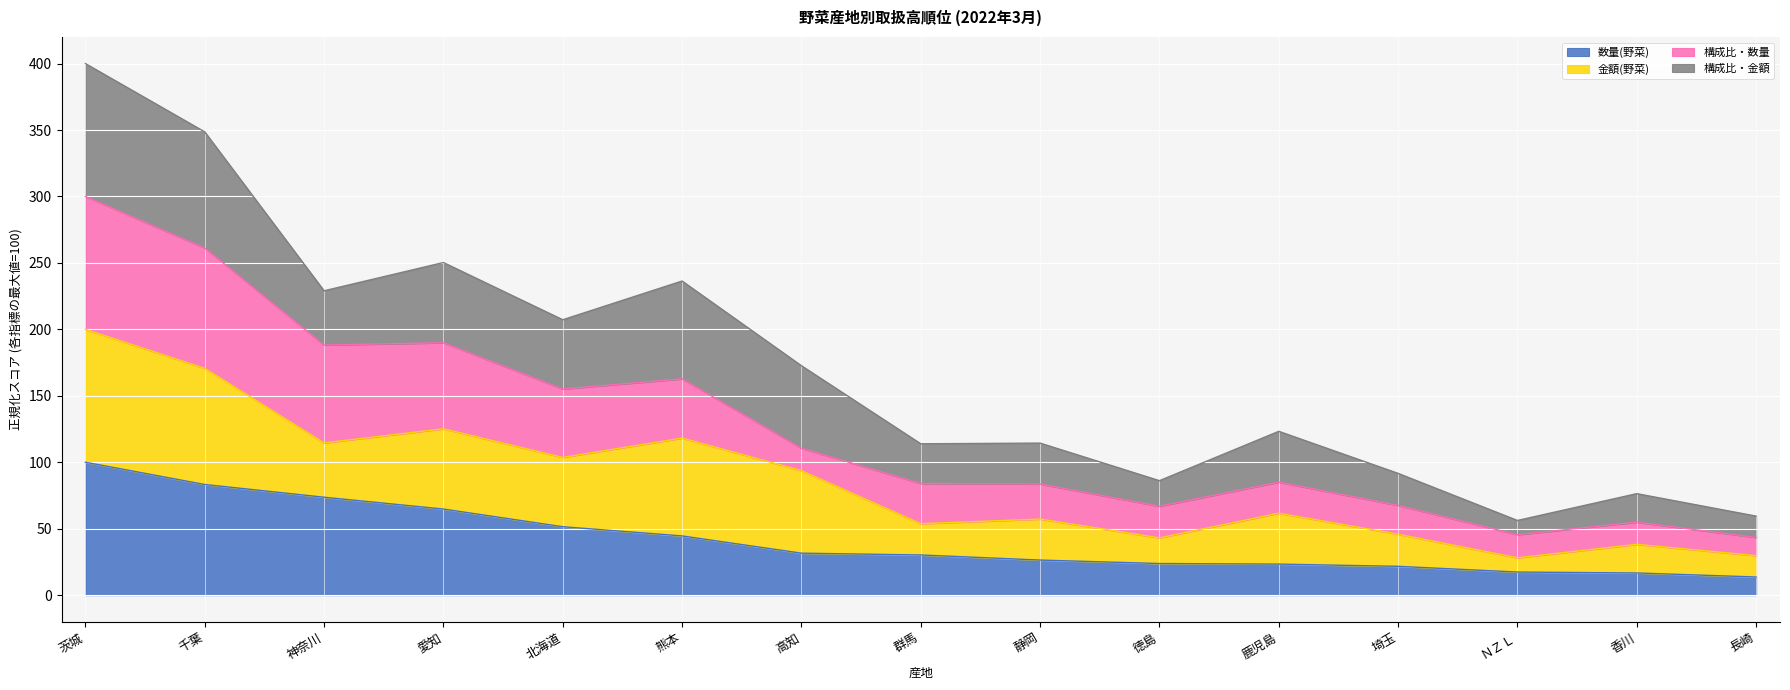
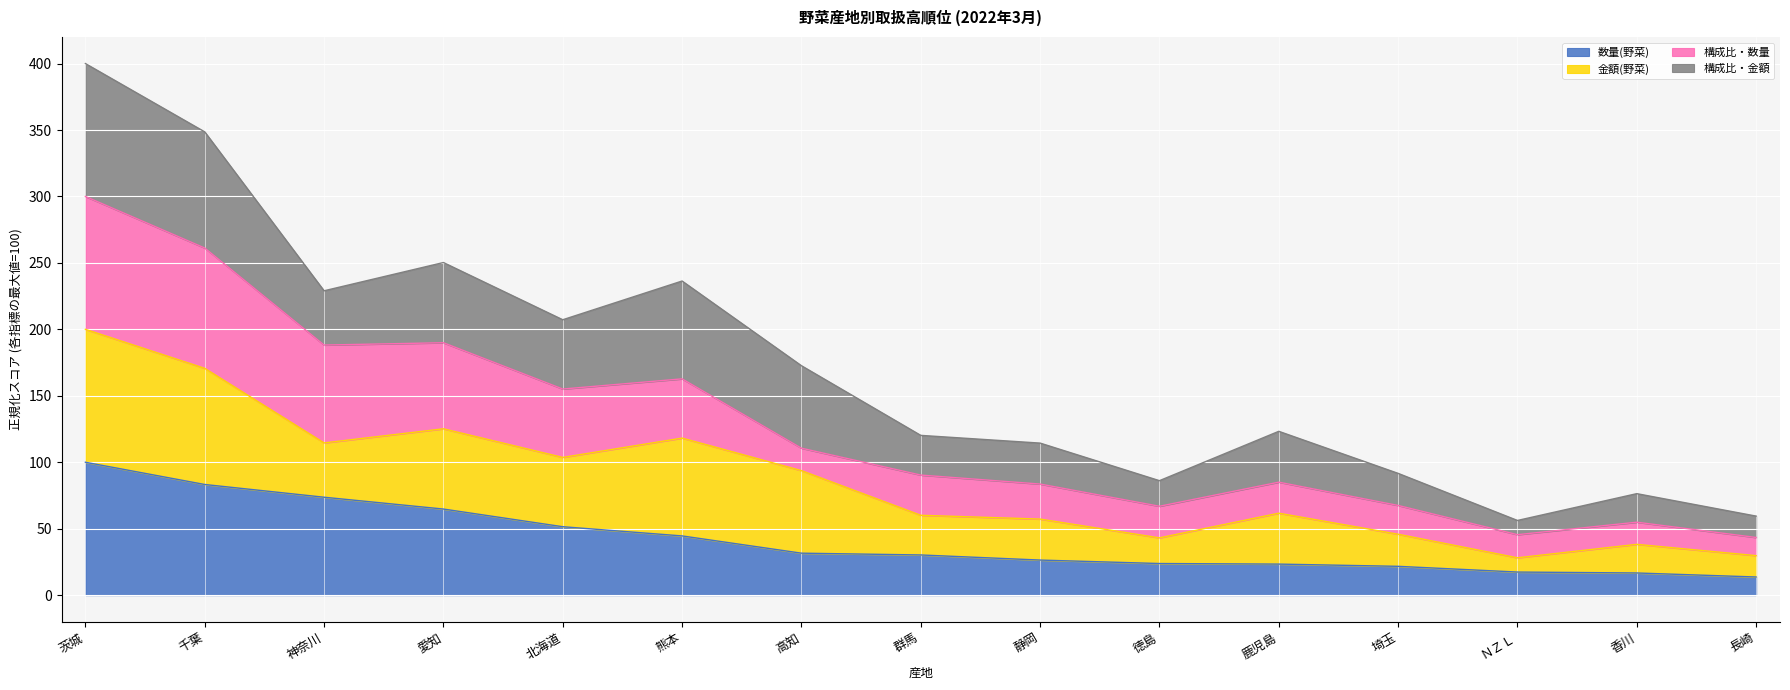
金額(野菜), 群馬: 24 -> 30
